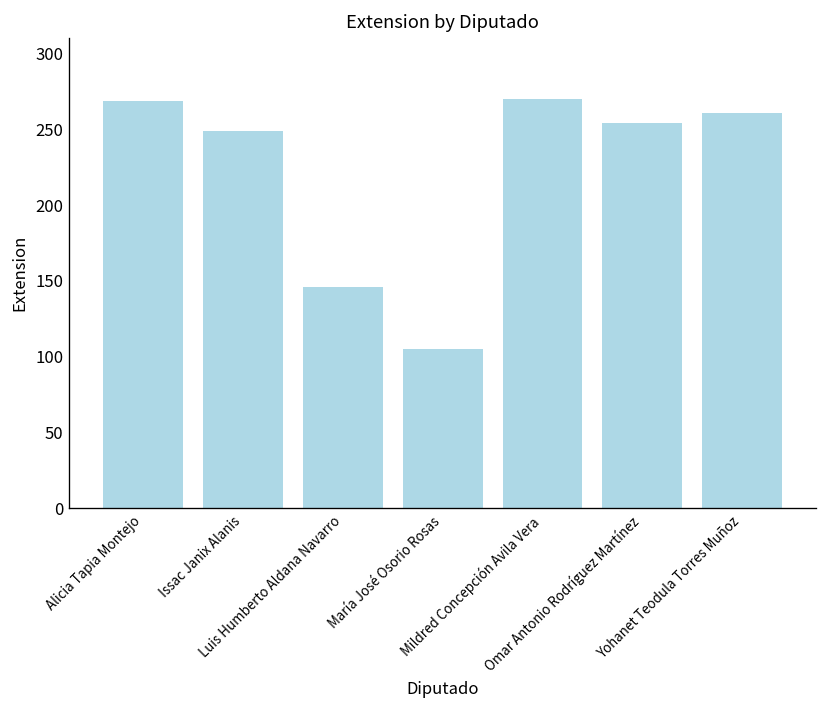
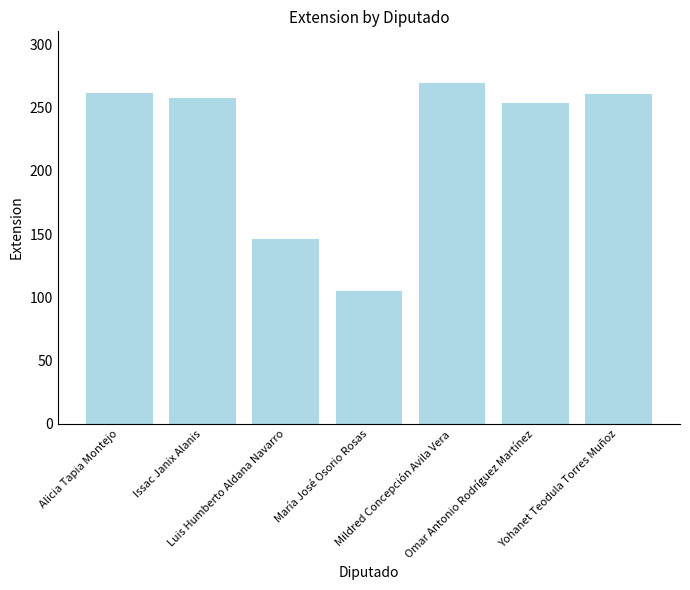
Alicia Tapia Montejo: 269 -> 262
Issac Janix Alanis: 249 -> 258
